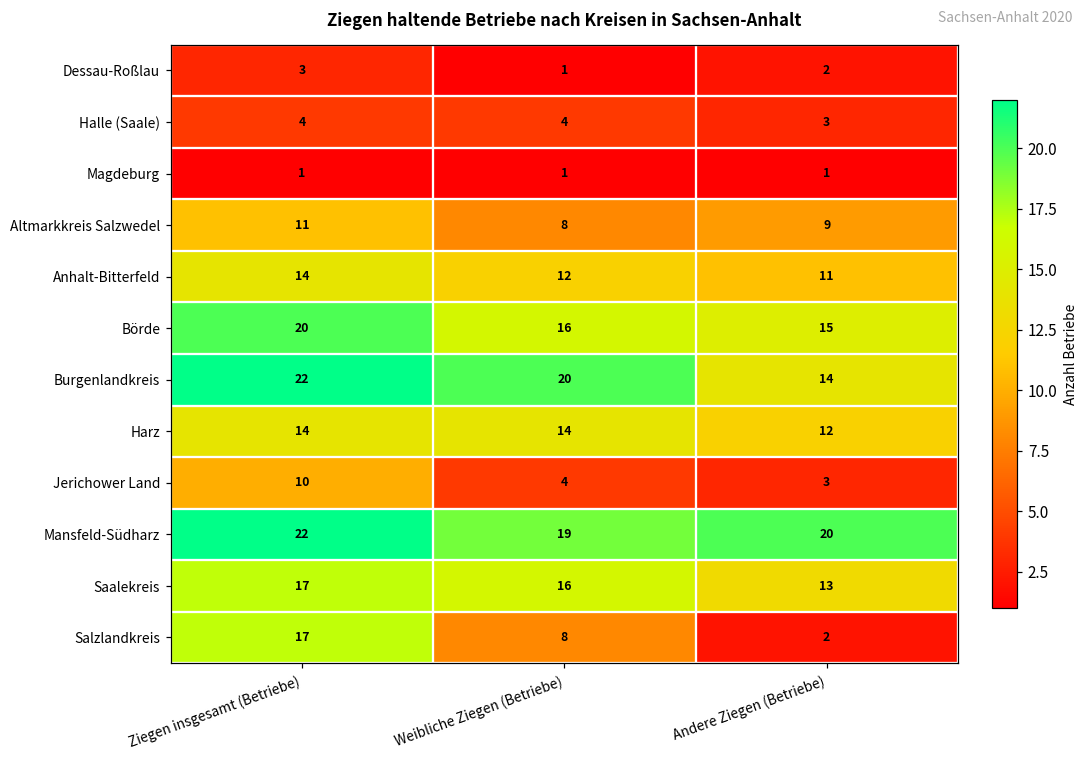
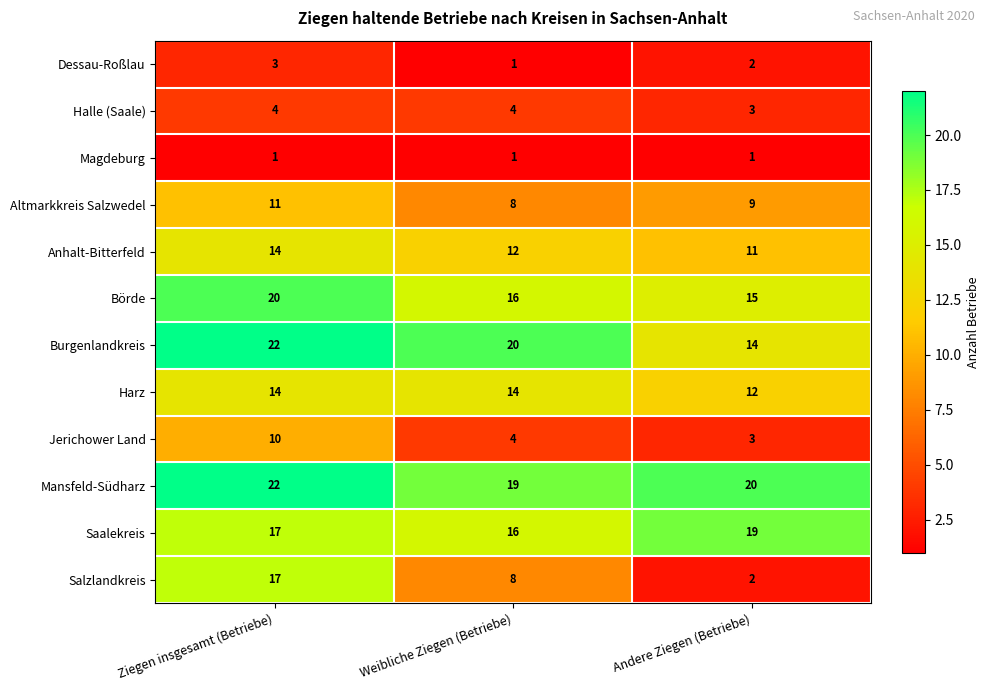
Saalekreis, Andere Ziegen (Betriebe): 13 -> 19
